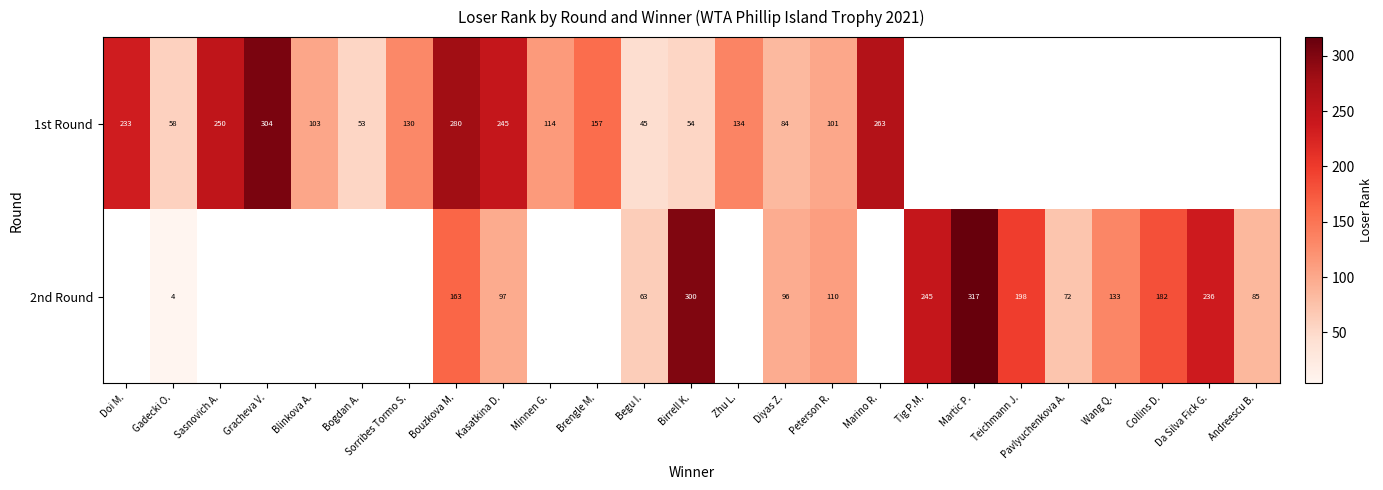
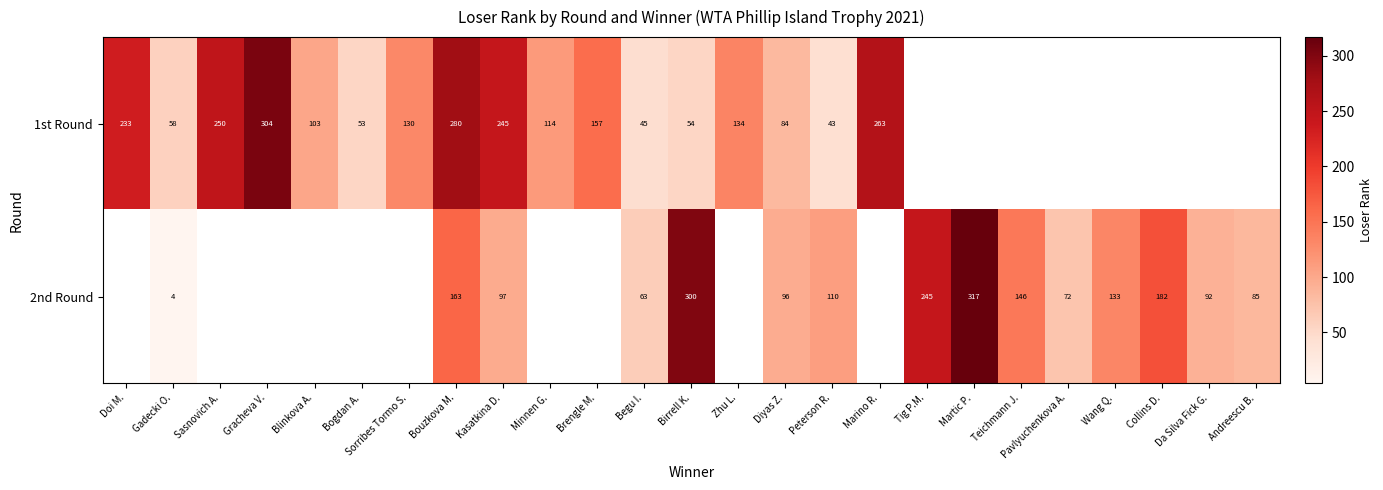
1st Round, Peterson R.: 101 -> 43
2nd Round, Teichmann J.: 198 -> 146
2nd Round, Da Silva Fick G.: 236 -> 92
